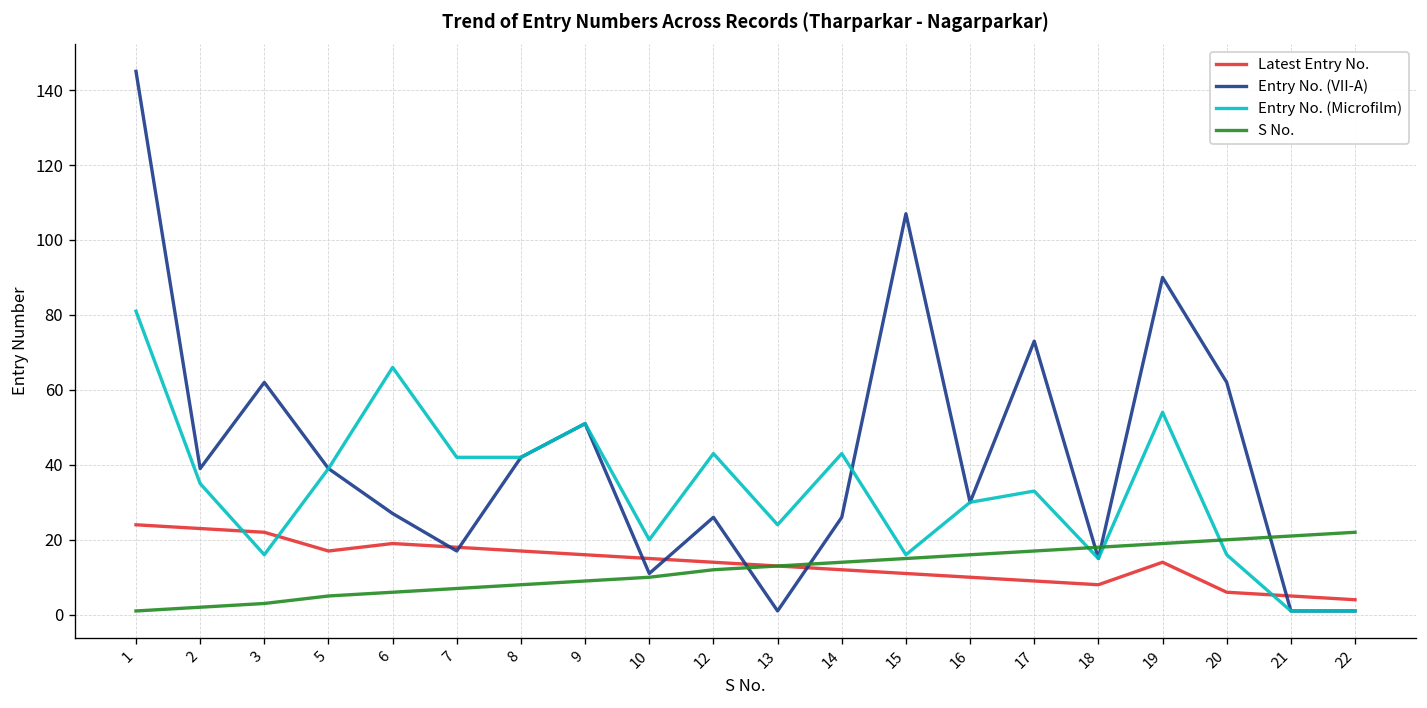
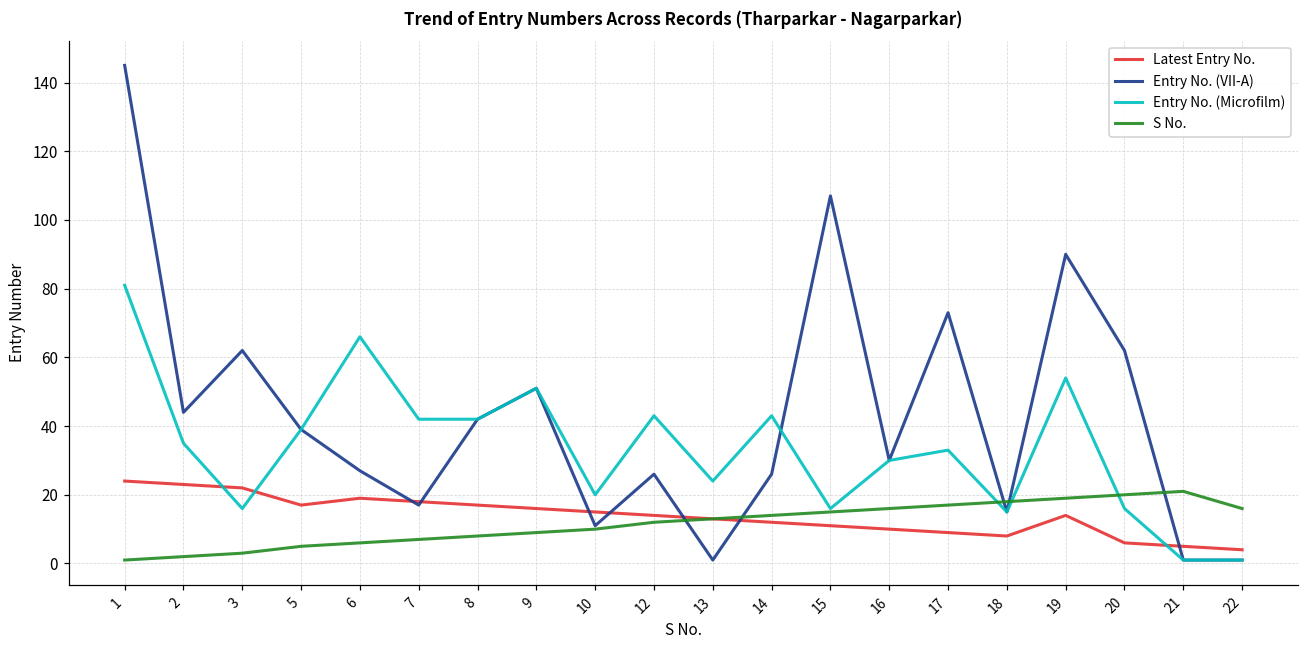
Entry No. (VII-A), 2: 39 -> 44
S No., 22: 22 -> 16
